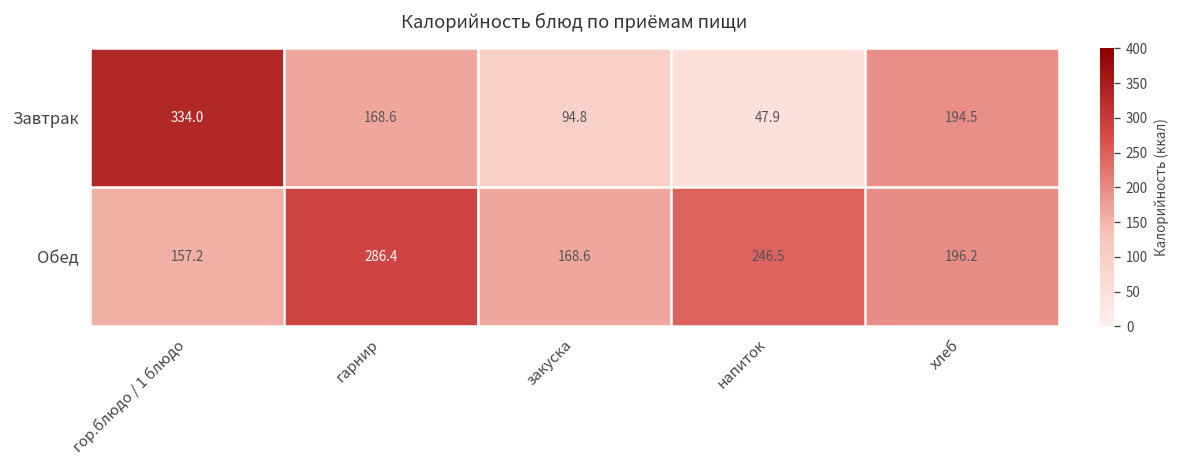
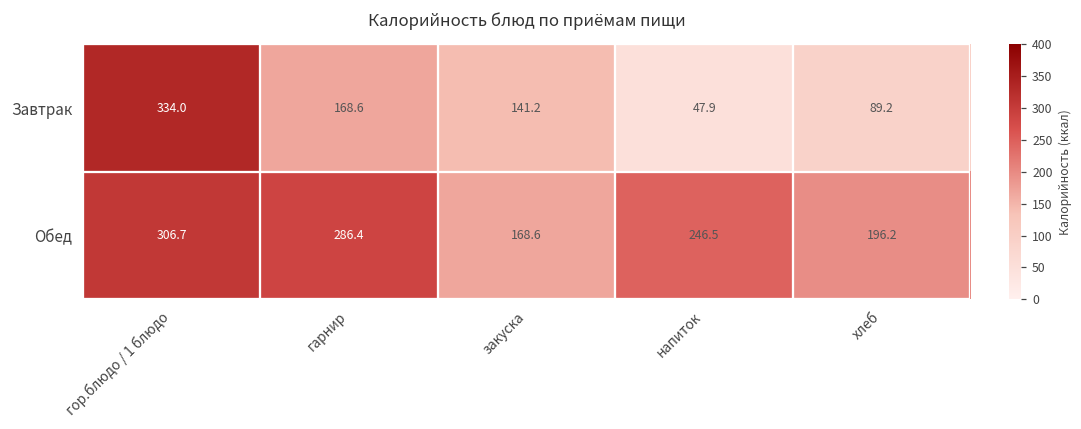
Завтрак, закуска: 94.8 -> 141.2
Завтрак, хлеб: 194.5 -> 89.2
Обед, гор.блюдо / 1 блюдо: 157.2 -> 306.7
